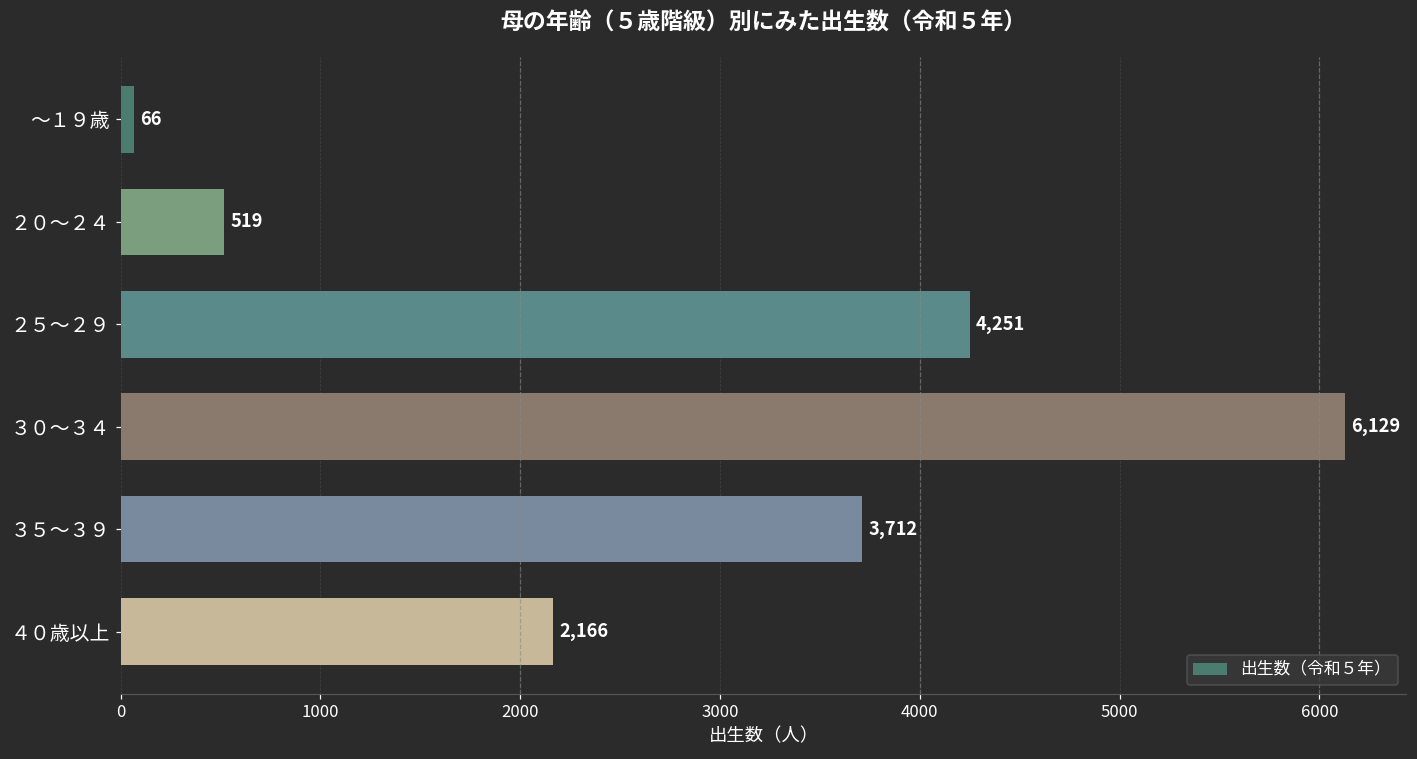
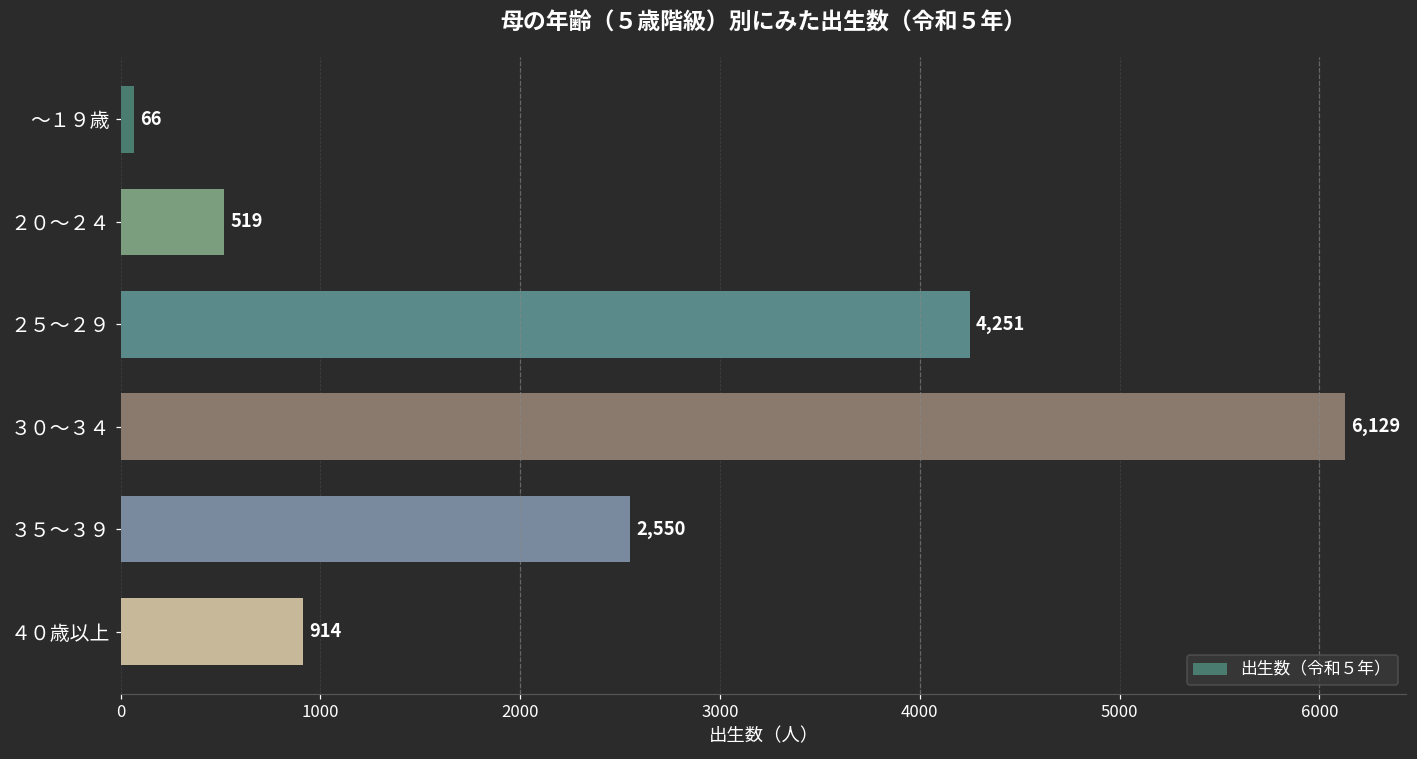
３５～３９: 3,712 -> 2,550
４０歳以上: 2,166 -> 914
